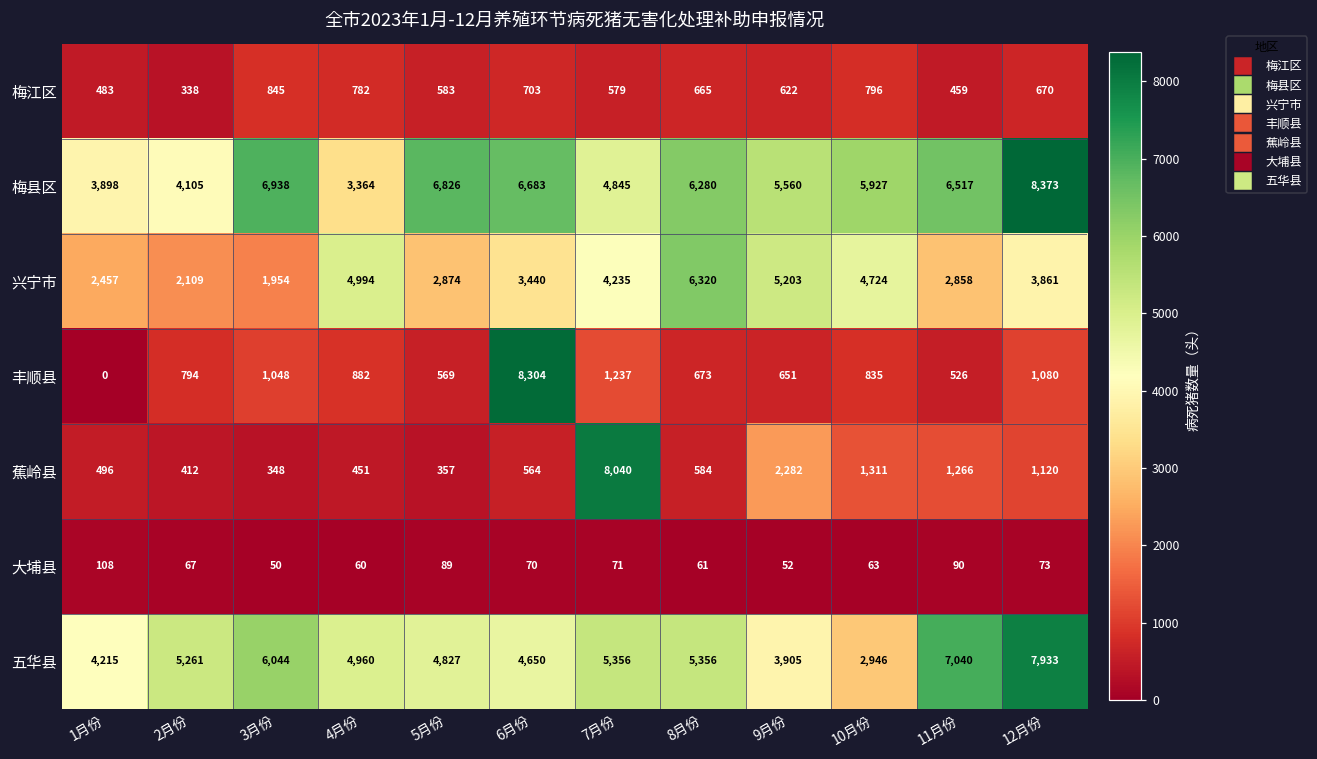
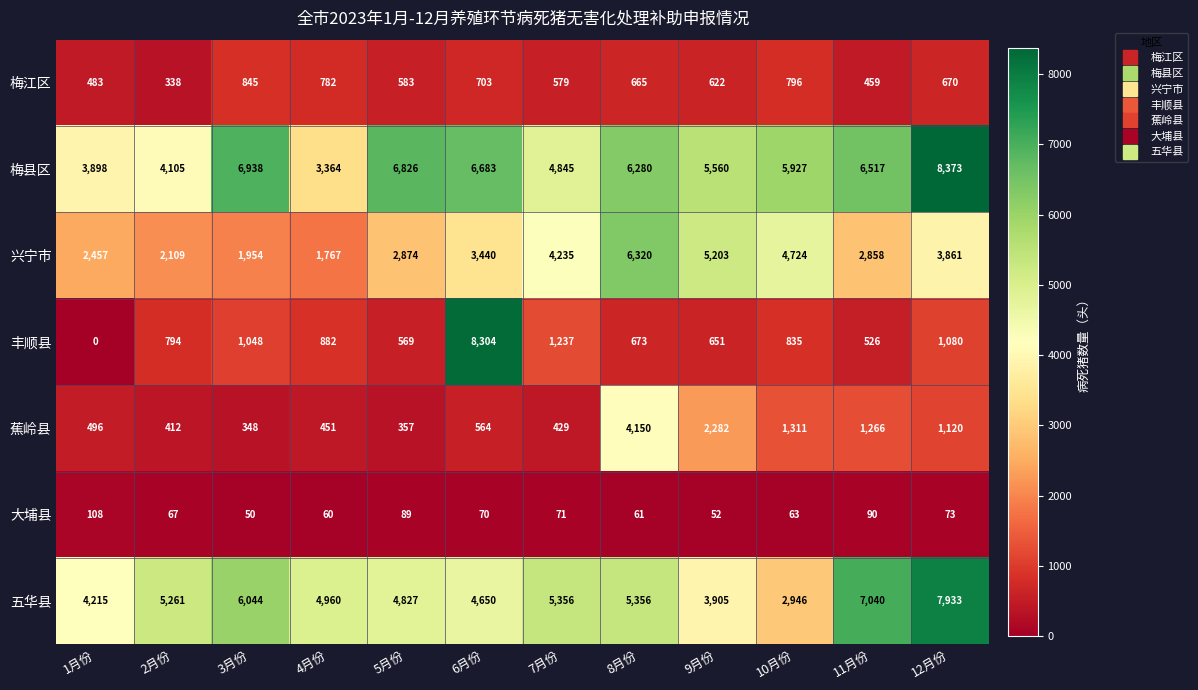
兴宁市, 4月份: 4,994 -> 1,767
蕉岭县, 7月份: 8,040 -> 429
蕉岭县, 8月份: 584 -> 4,150
